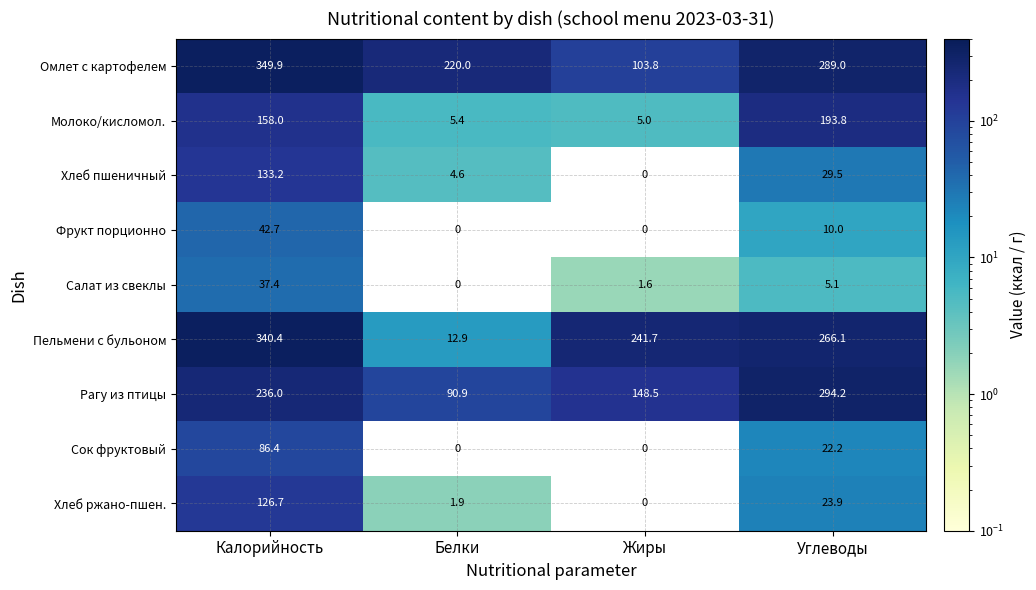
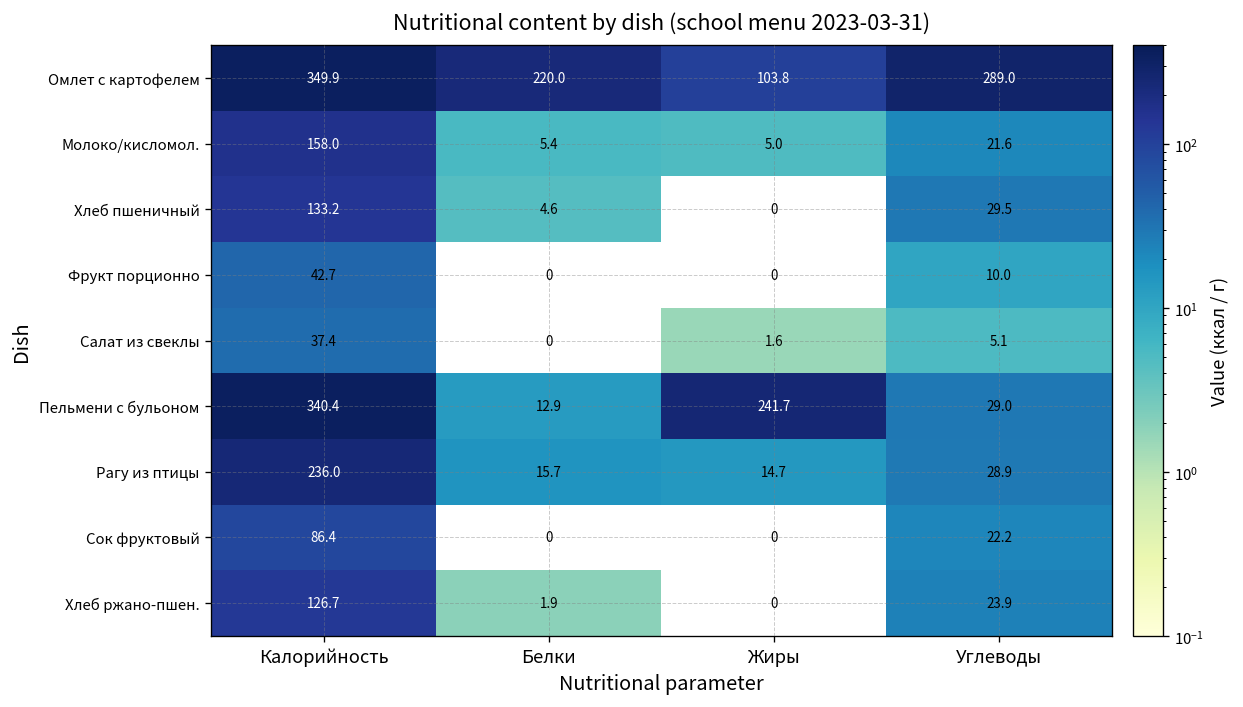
Молоко/кисломол., Углеводы: 193.8 -> 21.6
Пельмени с бульоном, Углеводы: 266.1 -> 29.0
Рагу из птицы, Белки: 90.9 -> 15.7
Рагу из птицы, Жиры: 148.5 -> 14.7
Рагу из птицы, Углеводы: 294.2 -> 28.9
